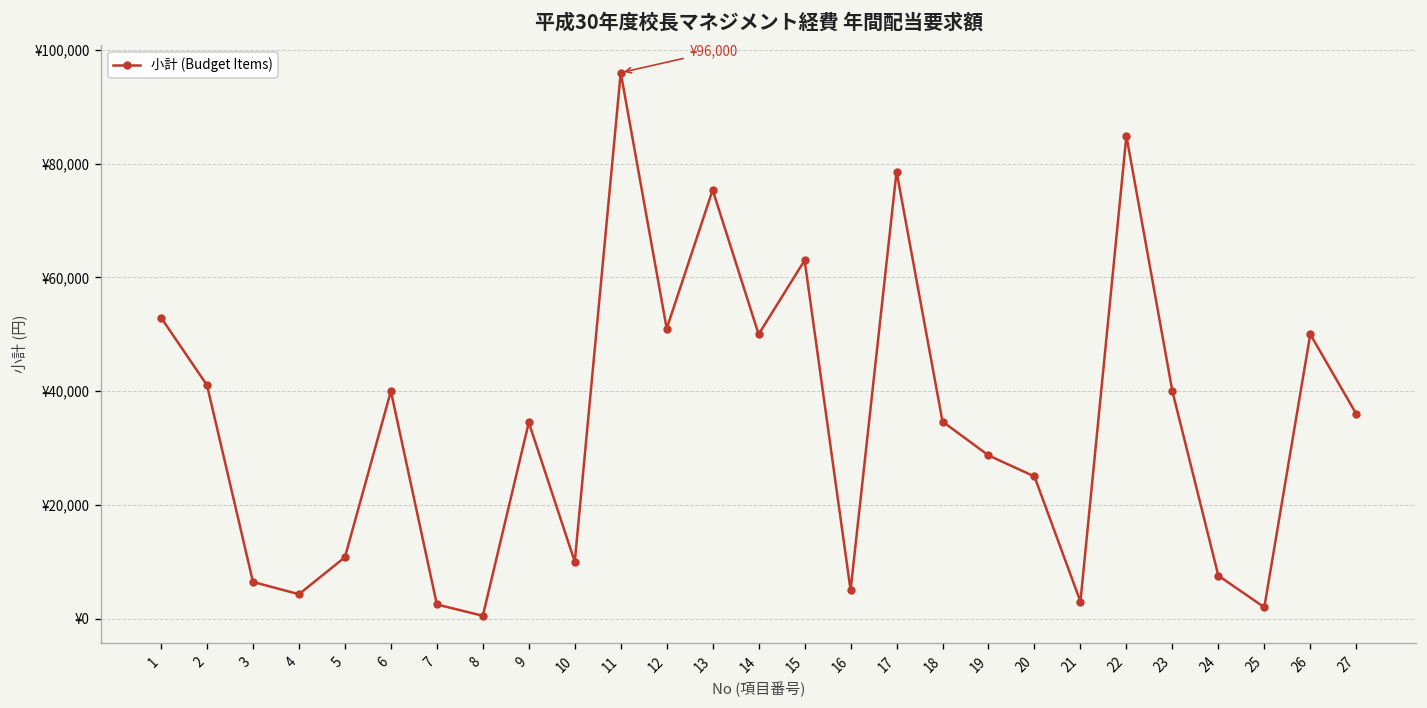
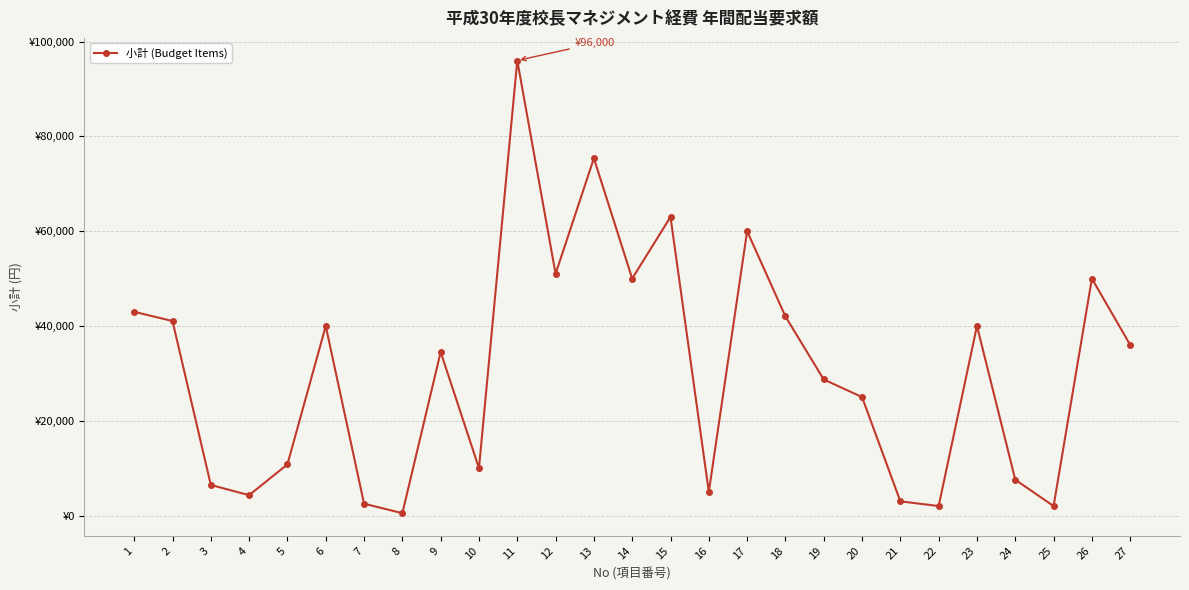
1: ¥53,000 -> ¥43,000
17: ¥79,000 -> ¥60,000
18: ¥35,000 -> ¥42,000
22: ¥85,000 -> ¥2,000
